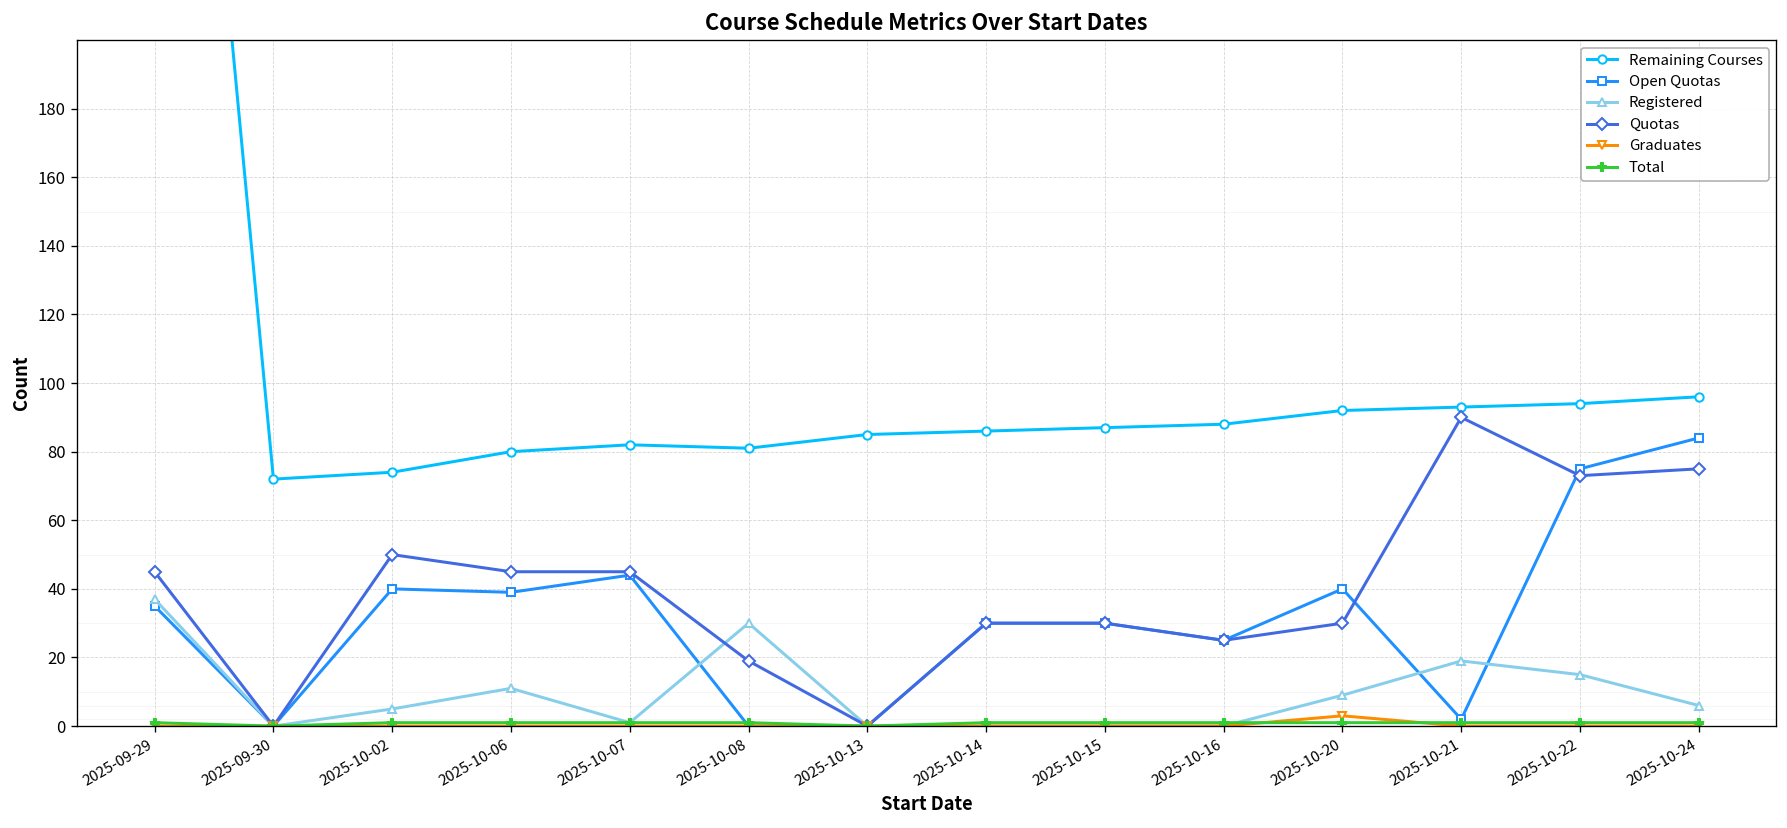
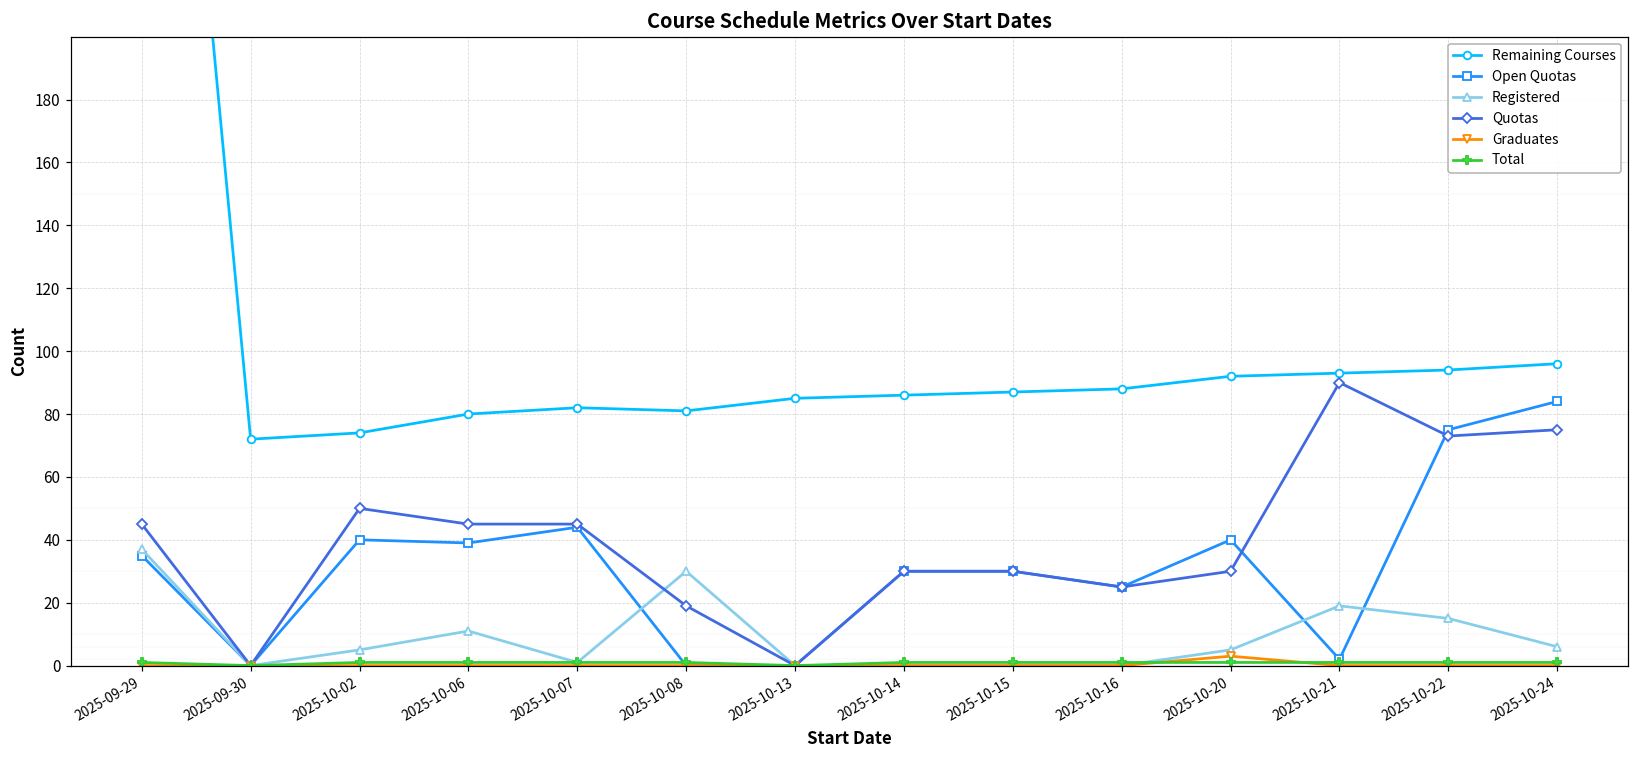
Registered, 2025-10-20: 9 -> 5
